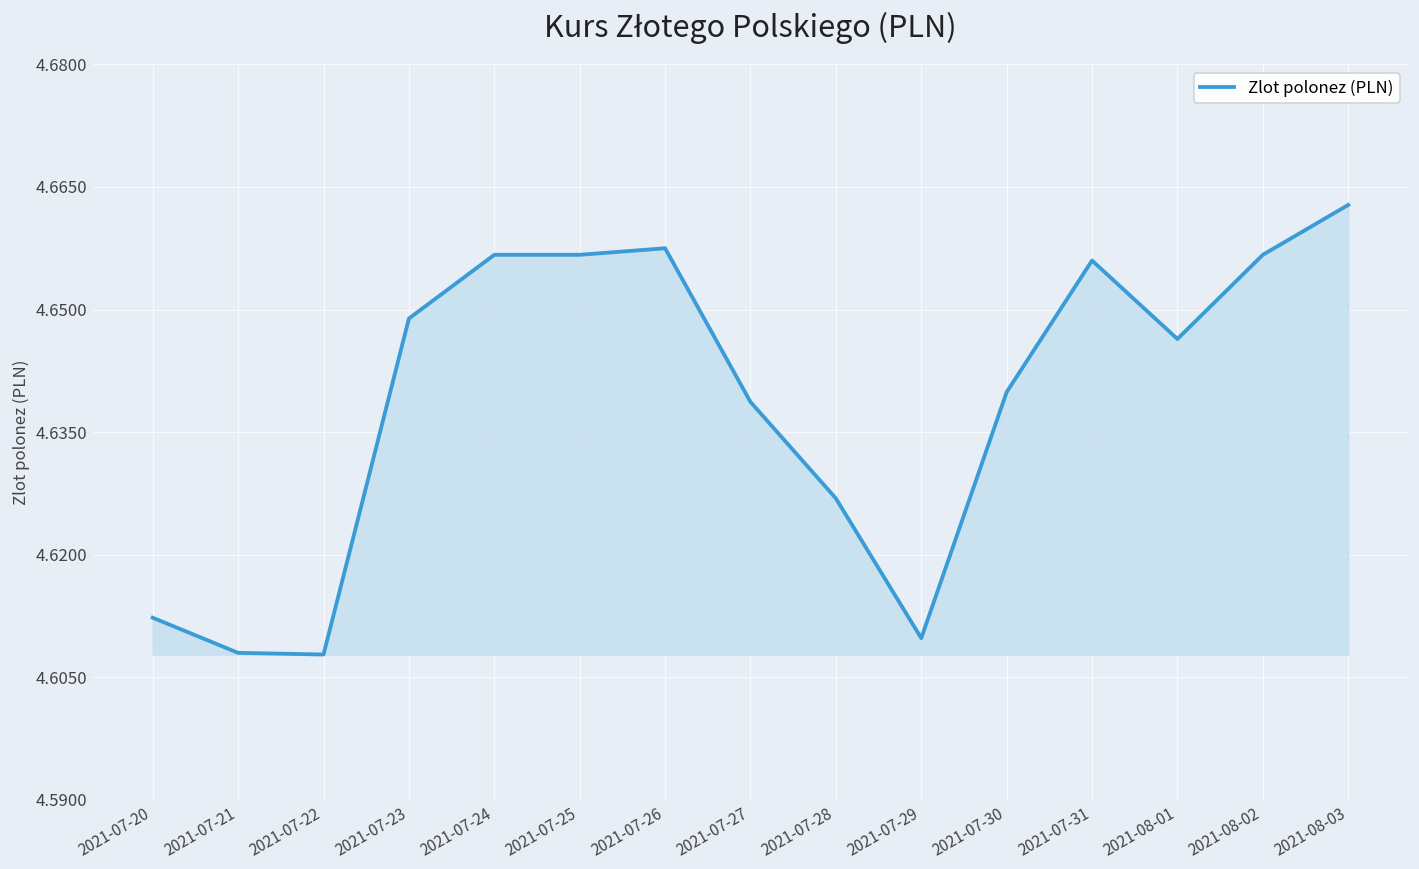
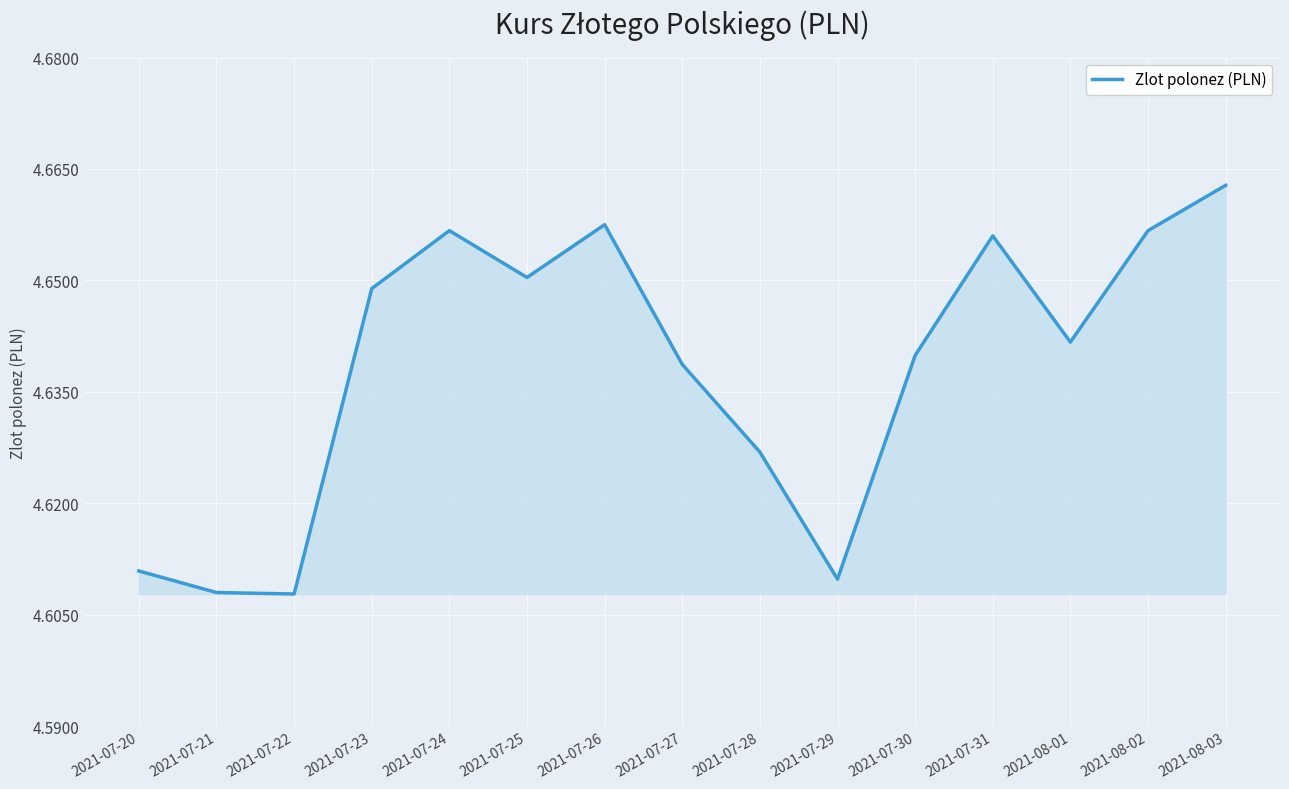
2021-07-20: 4.612 -> 4.611
2021-07-25: 4.657 -> 4.650
2021-08-01: 4.646 -> 4.642
